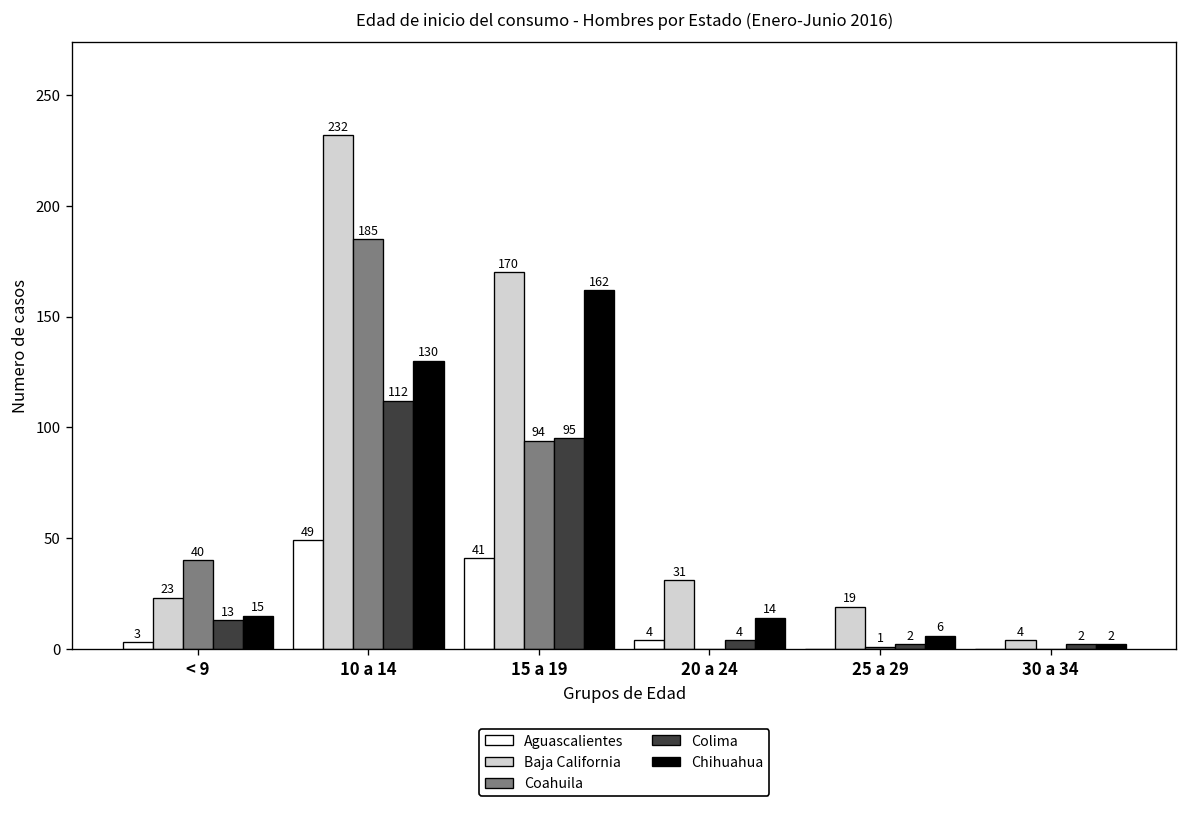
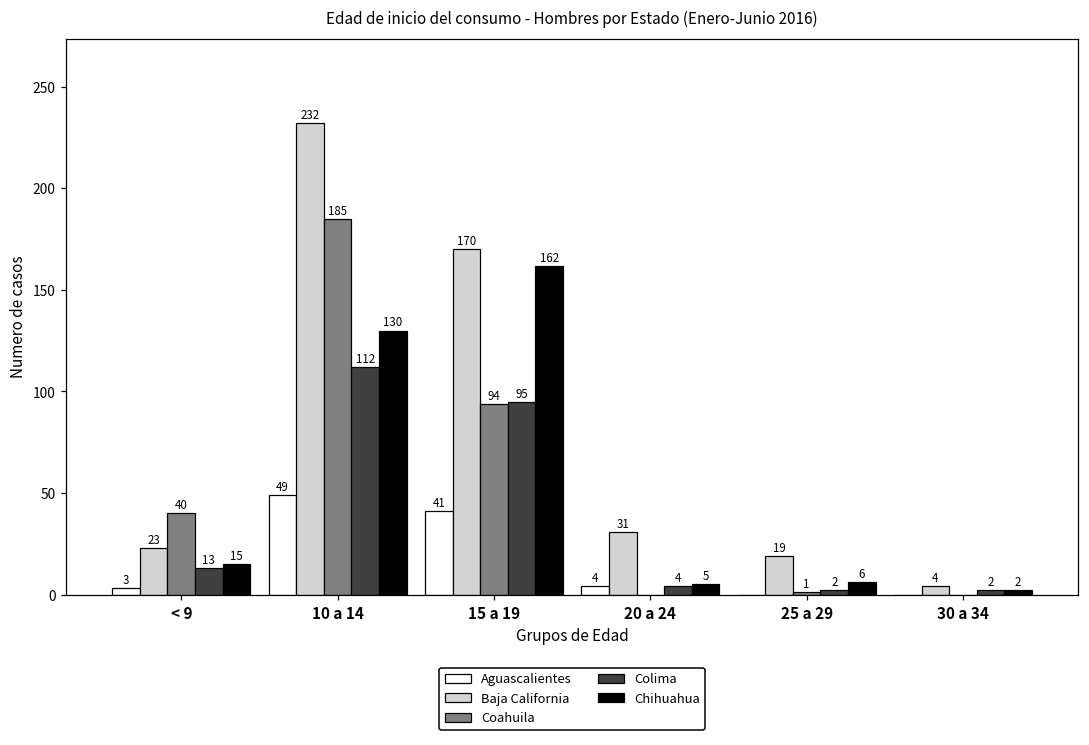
Chihuahua, 20 a 24: 14 -> 5
